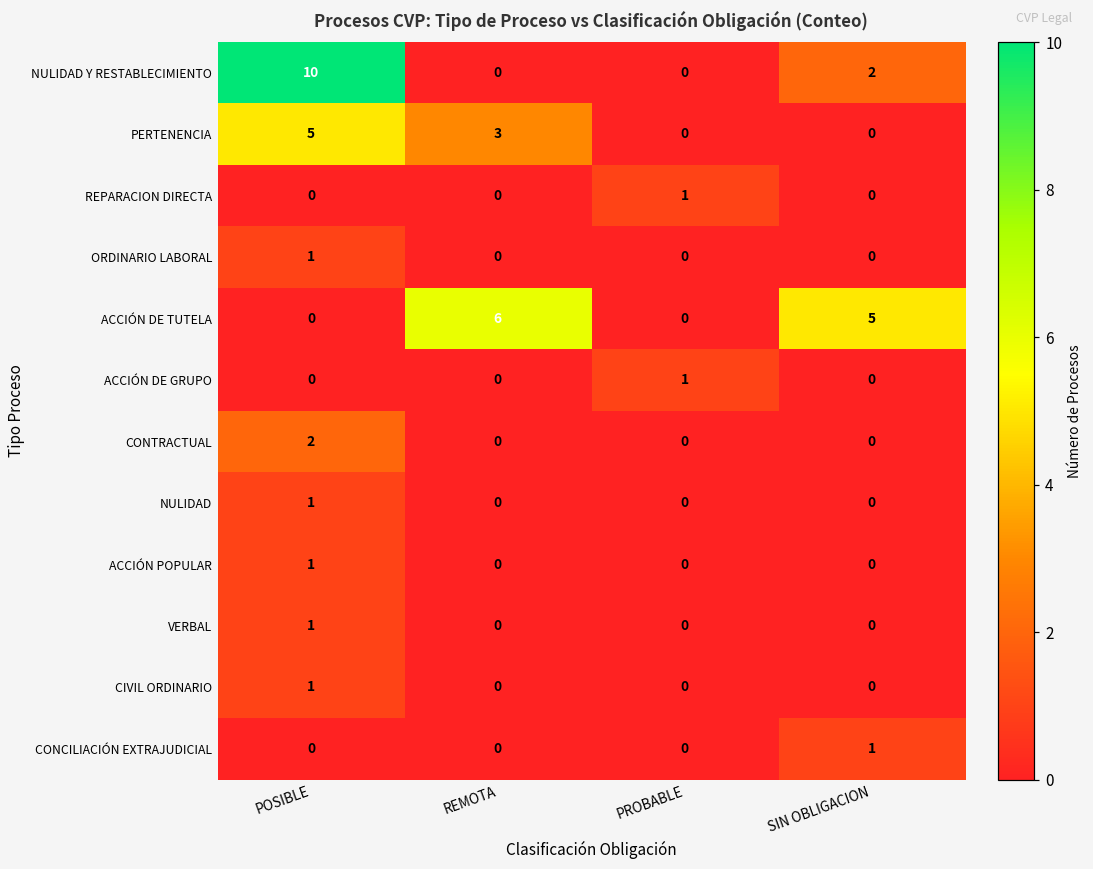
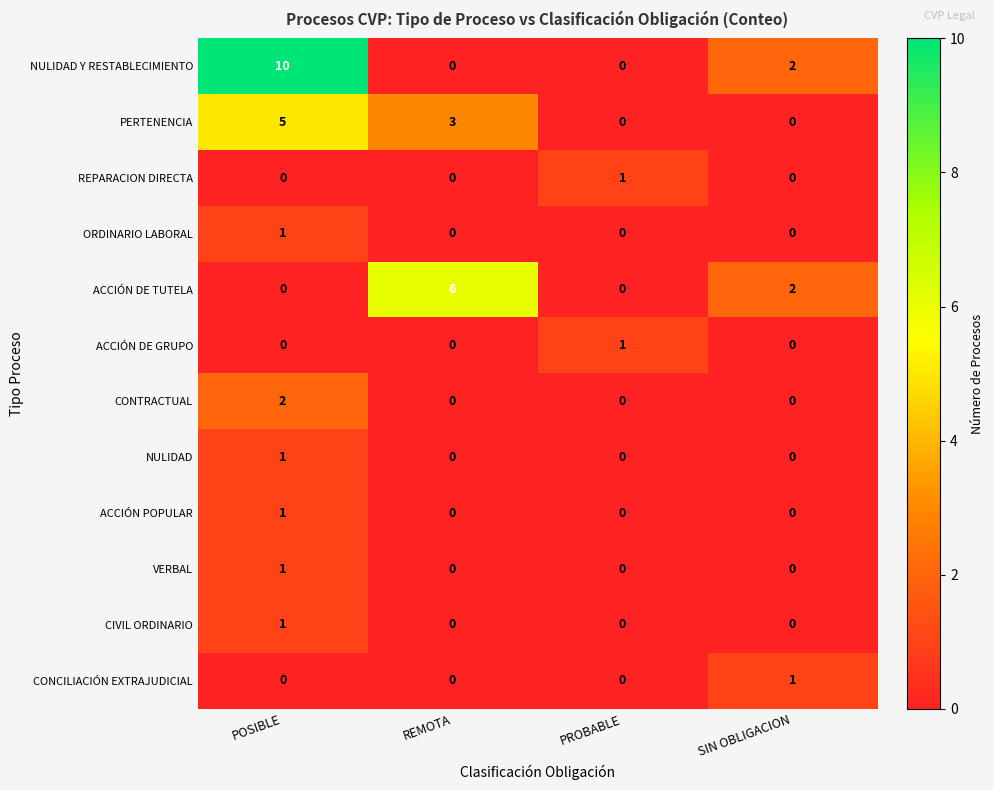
ACCIÓN DE TUTELA, SIN OBLIGACION: 5 -> 2
